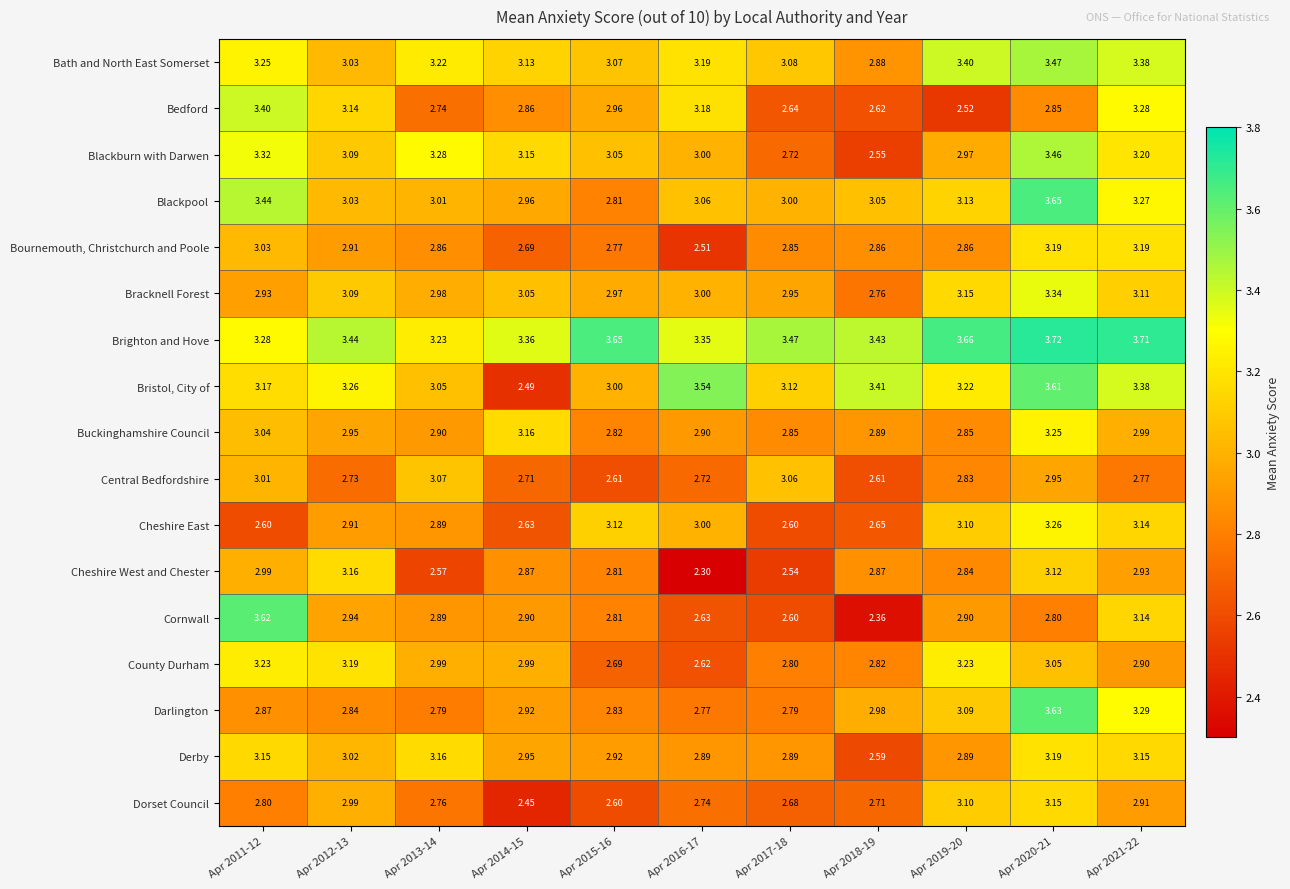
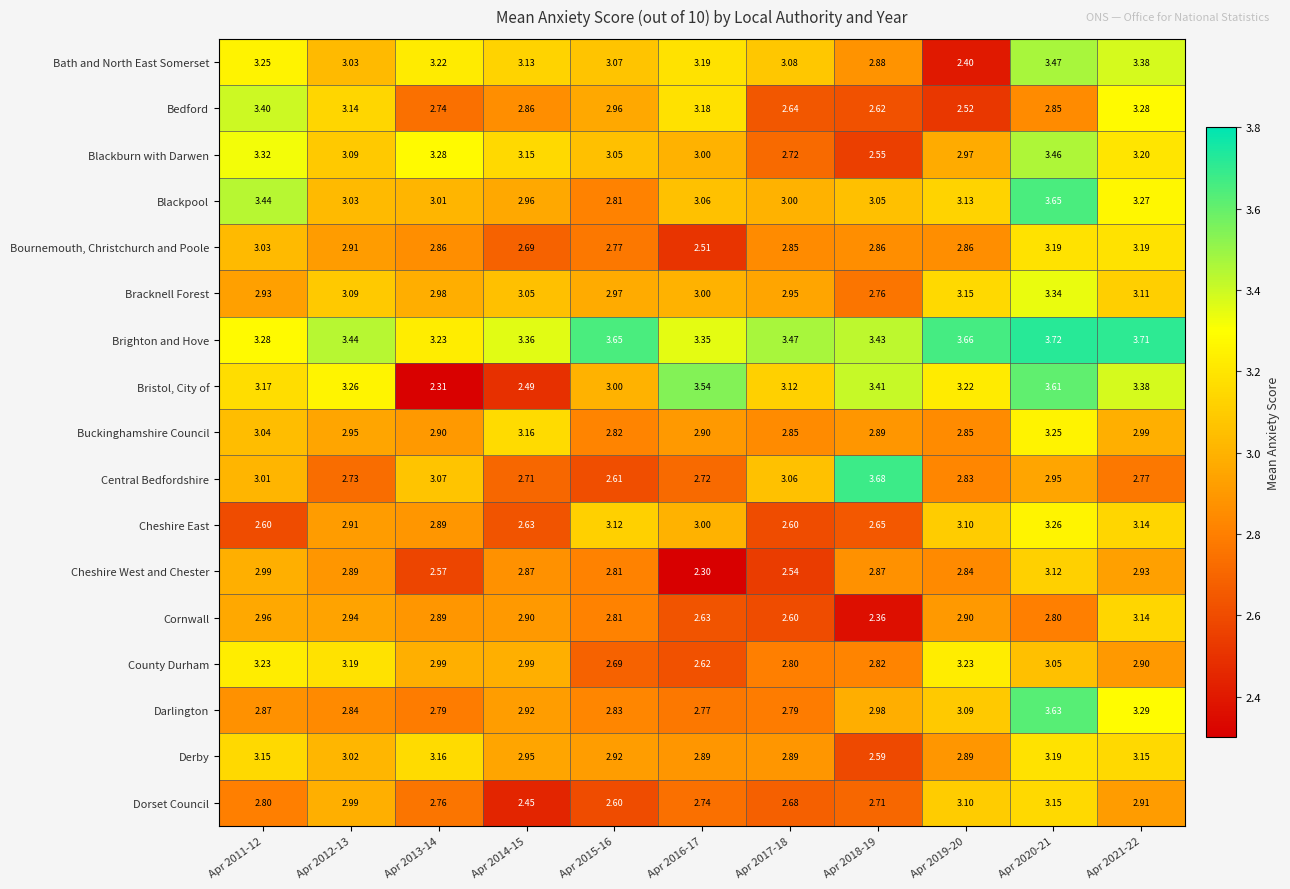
Bath and North East Somerset, Apr 2019-20: 3.40 -> 2.40
Bristol, City of, Apr 2013-14: 3.05 -> 2.31
Central Bedfordshire, Apr 2018-19: 2.61 -> 3.68
Cheshire West and Chester, Apr 2012-13: 3.16 -> 2.89
Cornwall, Apr 2011-12: 3.62 -> 2.96
